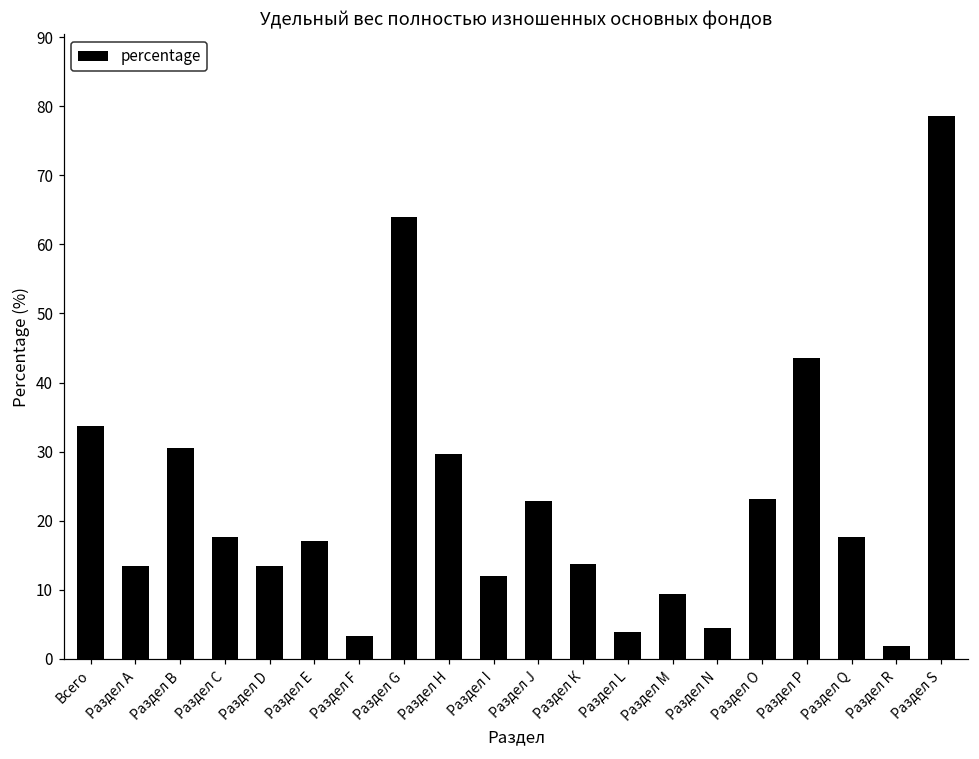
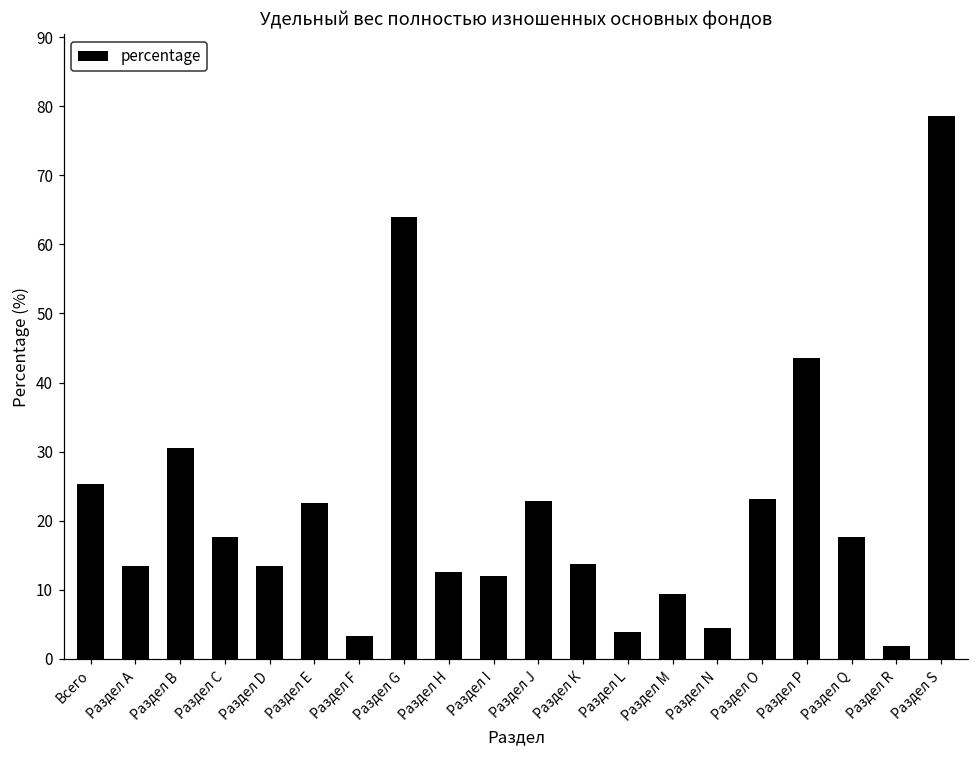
Всего: 34 -> 25
Раздел Е: 17 -> 23
Раздел Н: 30 -> 13
